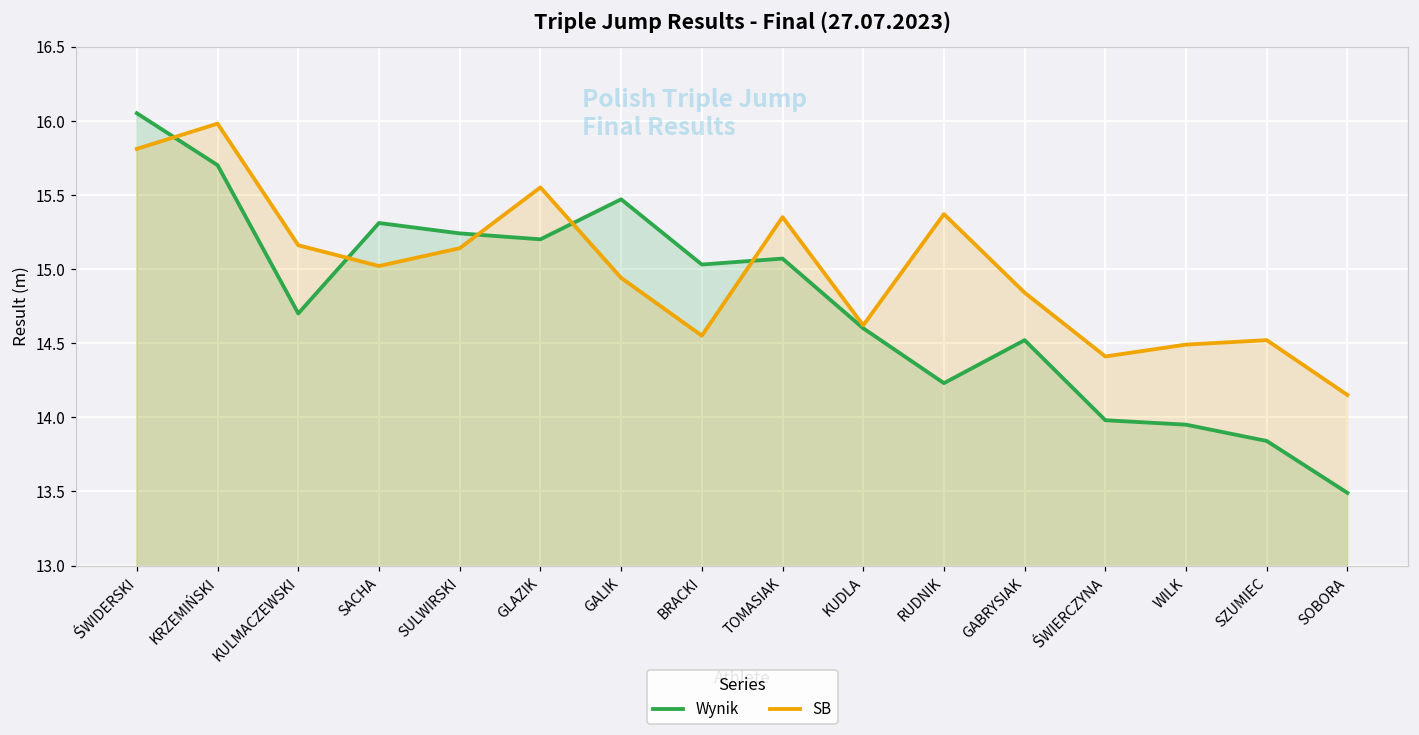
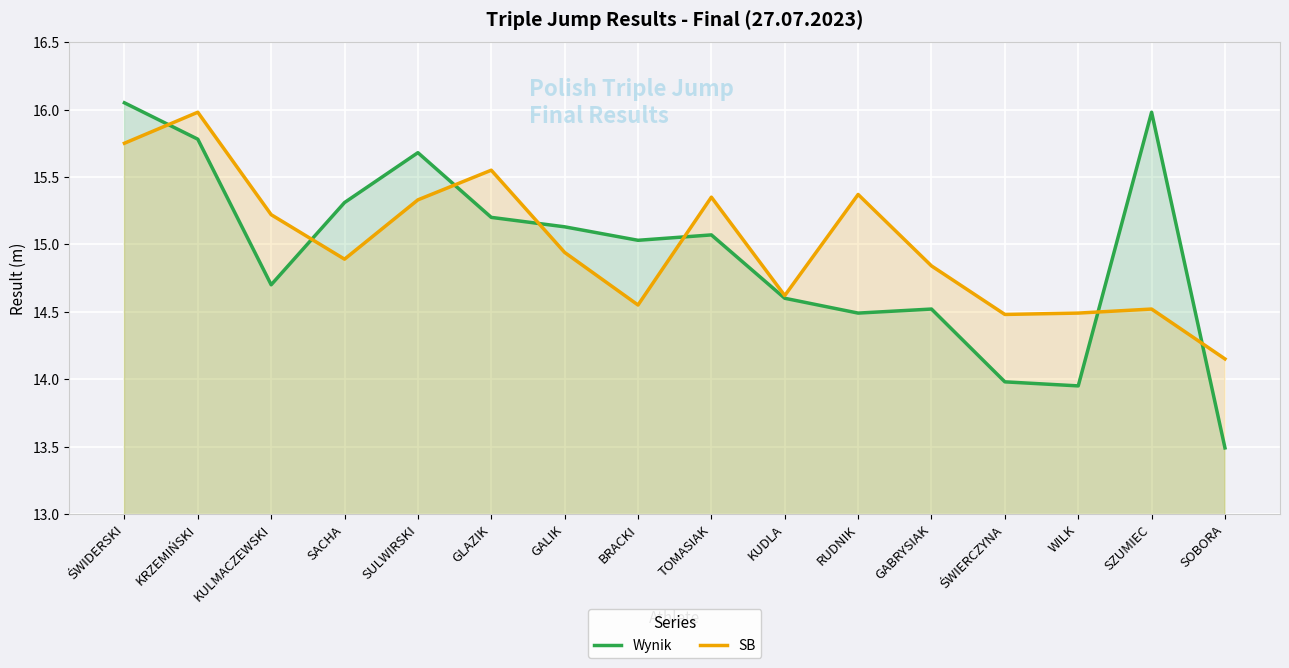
SB, ŚWIDERSKI: 15.81 -> 15.75
Wynik, KRZEMIŃSKI: 15.70 -> 15.78
SB, KULMACZEWSKI: 15.16 -> 15.22
SB, SACHA: 15.02 -> 14.89
Wynik, SULWIRSKI: 15.24 -> 15.68
SB, SULWIRSKI: 15.14 -> 15.33
Wynik, GALIK: 15.47 -> 15.13
Wynik, RUDNIK: 14.23 -> 14.49
SB, ŚWIERCZYNA: 14.41 -> 14.48
Wynik, SZUMIEC: 13.84 -> 15.98
